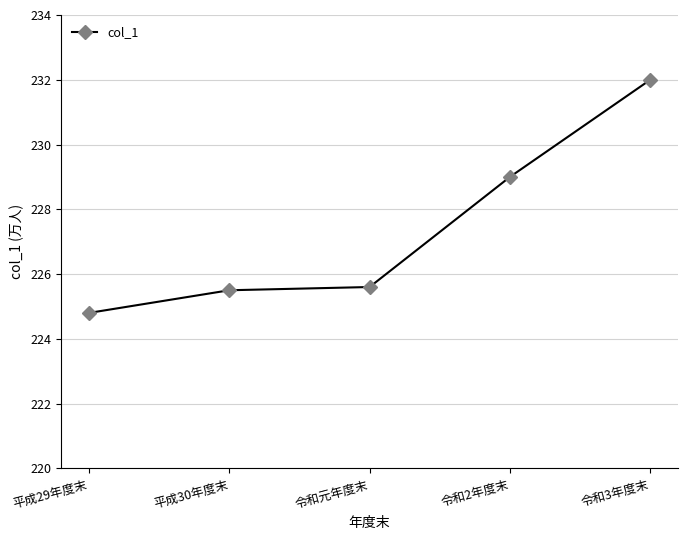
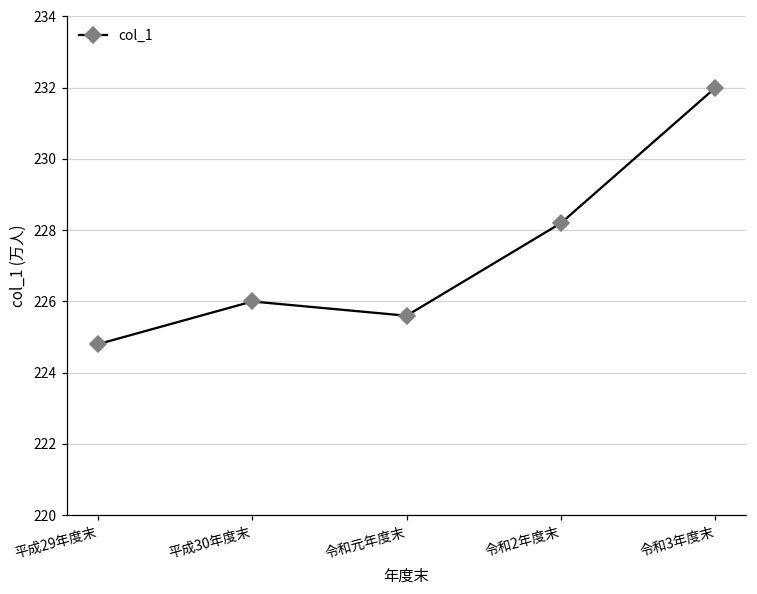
平成30年度末: 225.5 -> 226.0
令和2年度末: 229.0 -> 228.2
